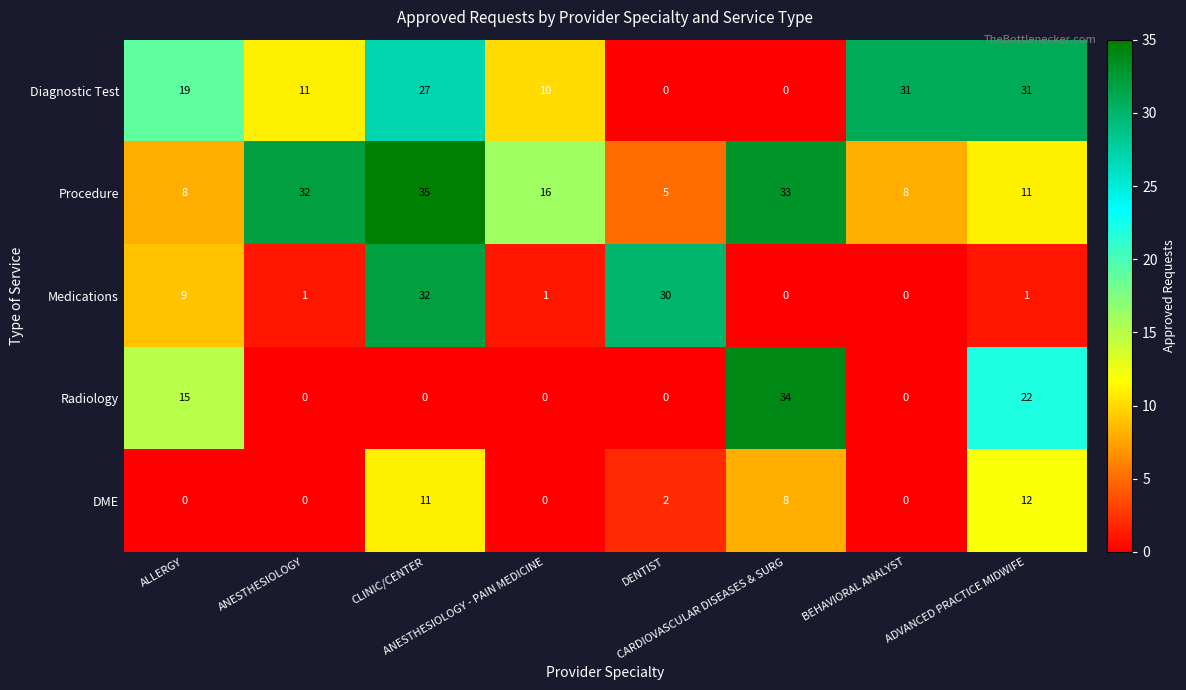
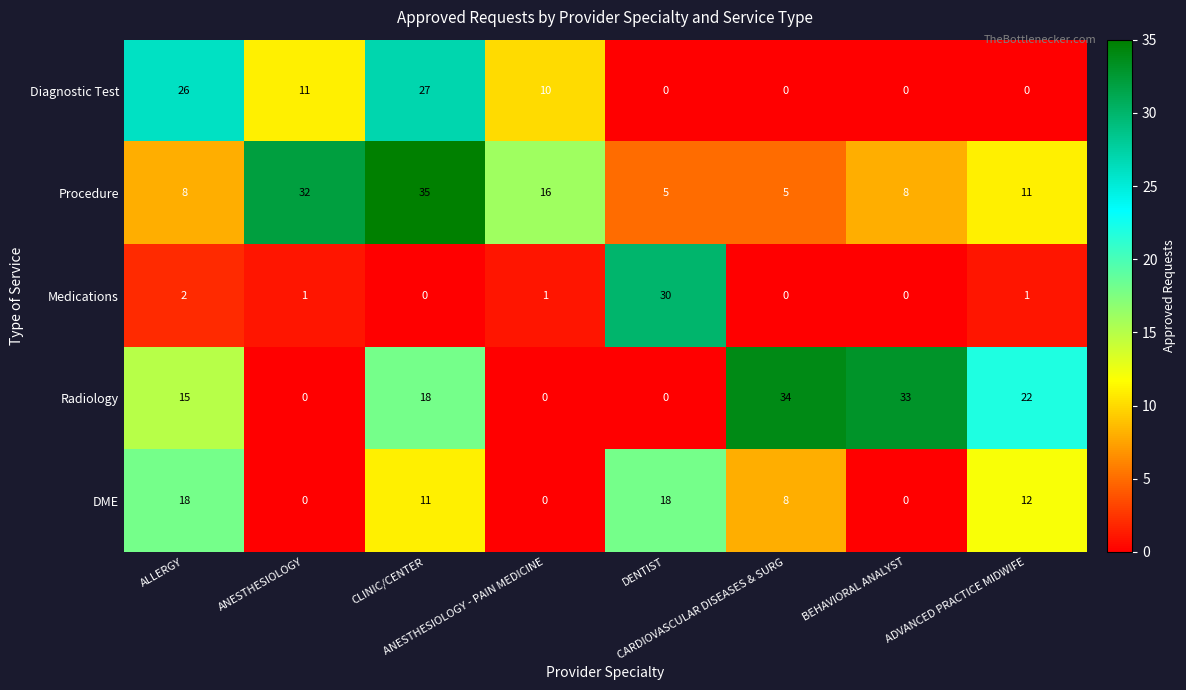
Diagnostic Test, ALLERGY: 19 -> 26
Diagnostic Test, BEHAVIORAL ANALYST: 31 -> 0
Diagnostic Test, ADVANCED PRACTICE MIDWIFE: 31 -> 0
Procedure, CARDIOVASCULAR DISEASES & SURG: 33 -> 5
Medications, ALLERGY: 9 -> 2
Medications, CLINIC/CENTER: 32 -> 0
Radiology, CLINIC/CENTER: 0 -> 18
Radiology, BEHAVIORAL ANALYST: 0 -> 33
DME, ALLERGY: 0 -> 18
DME, DENTIST: 2 -> 18
